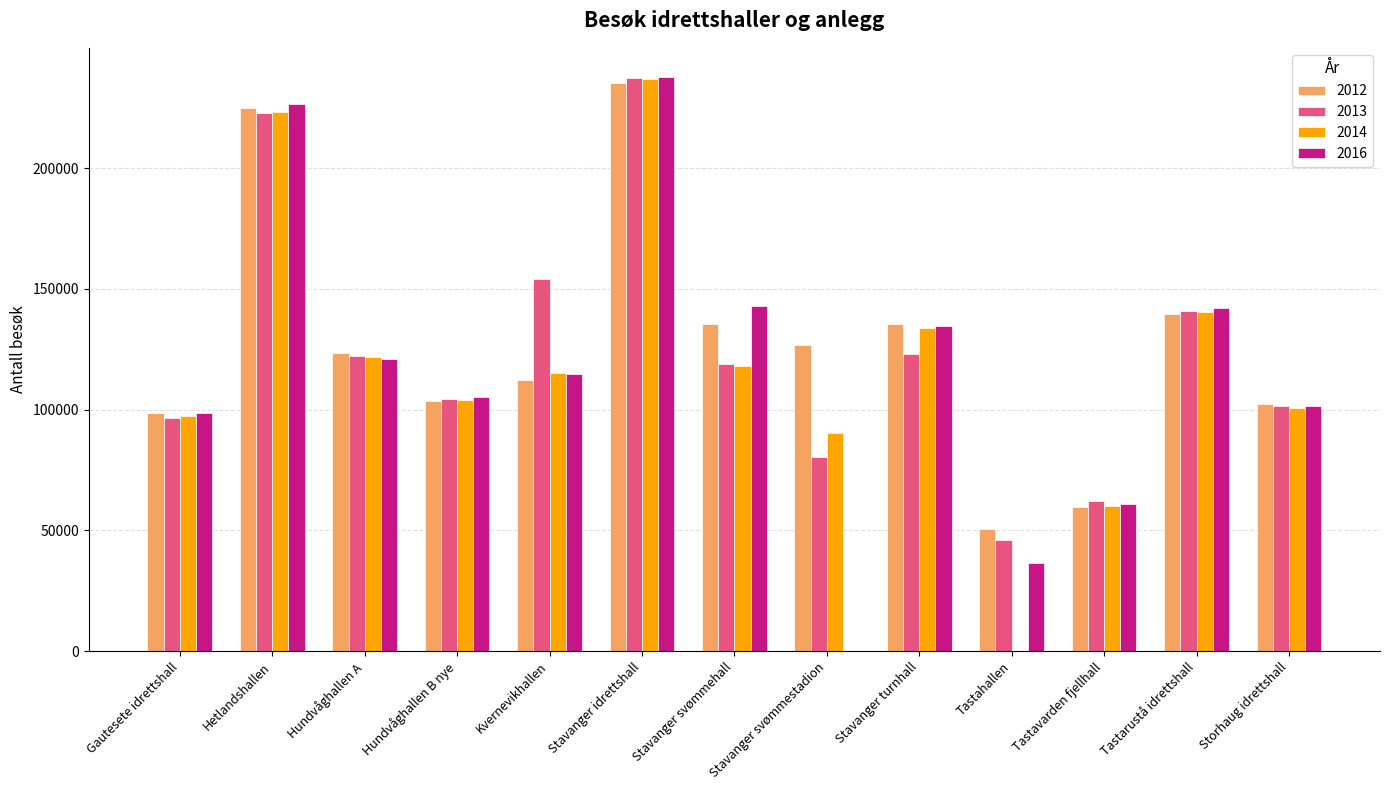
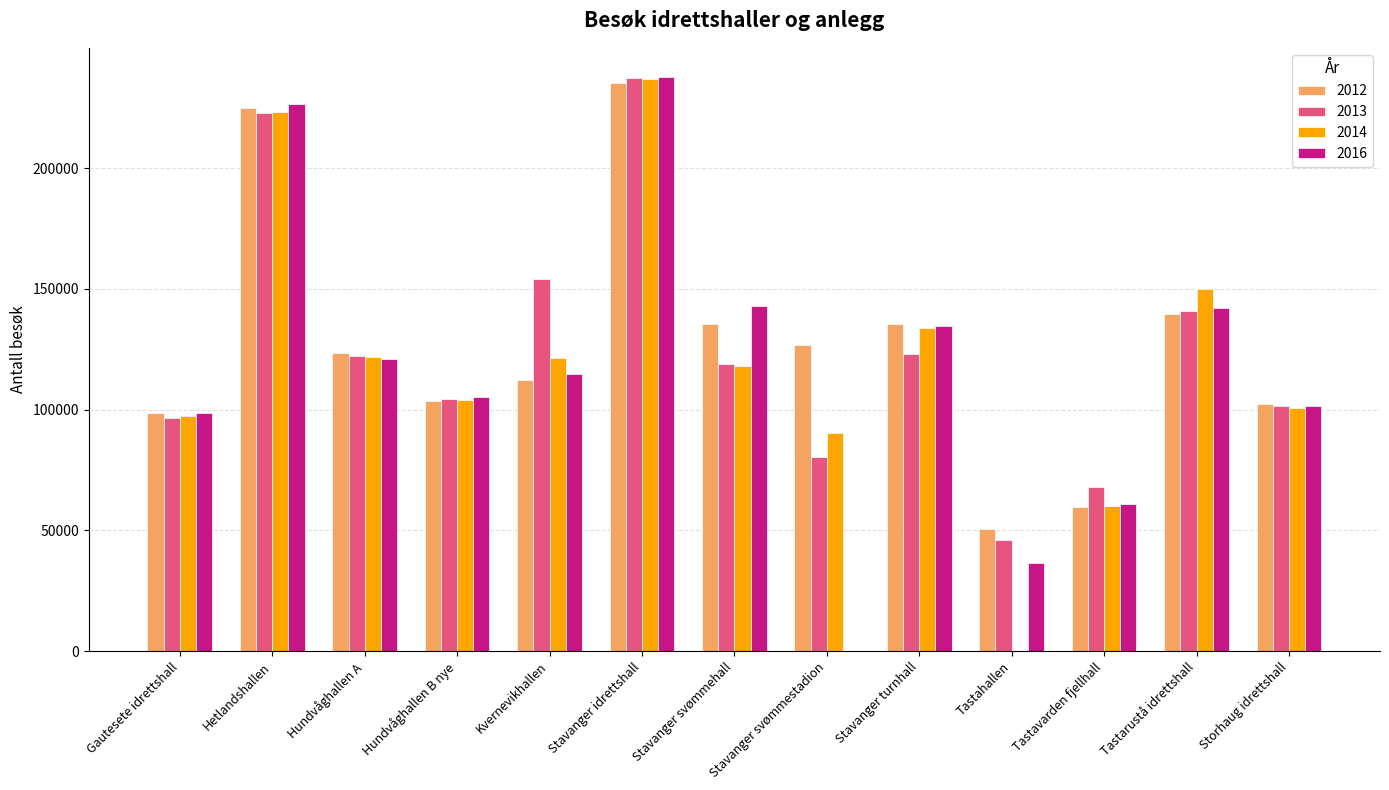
2014, Kvernevikhallen: 115000 -> 122000
2013, Tastavarden fjellhall: 62000 -> 68000
2014, Tastarustå idrettshall: 141000 -> 150000
